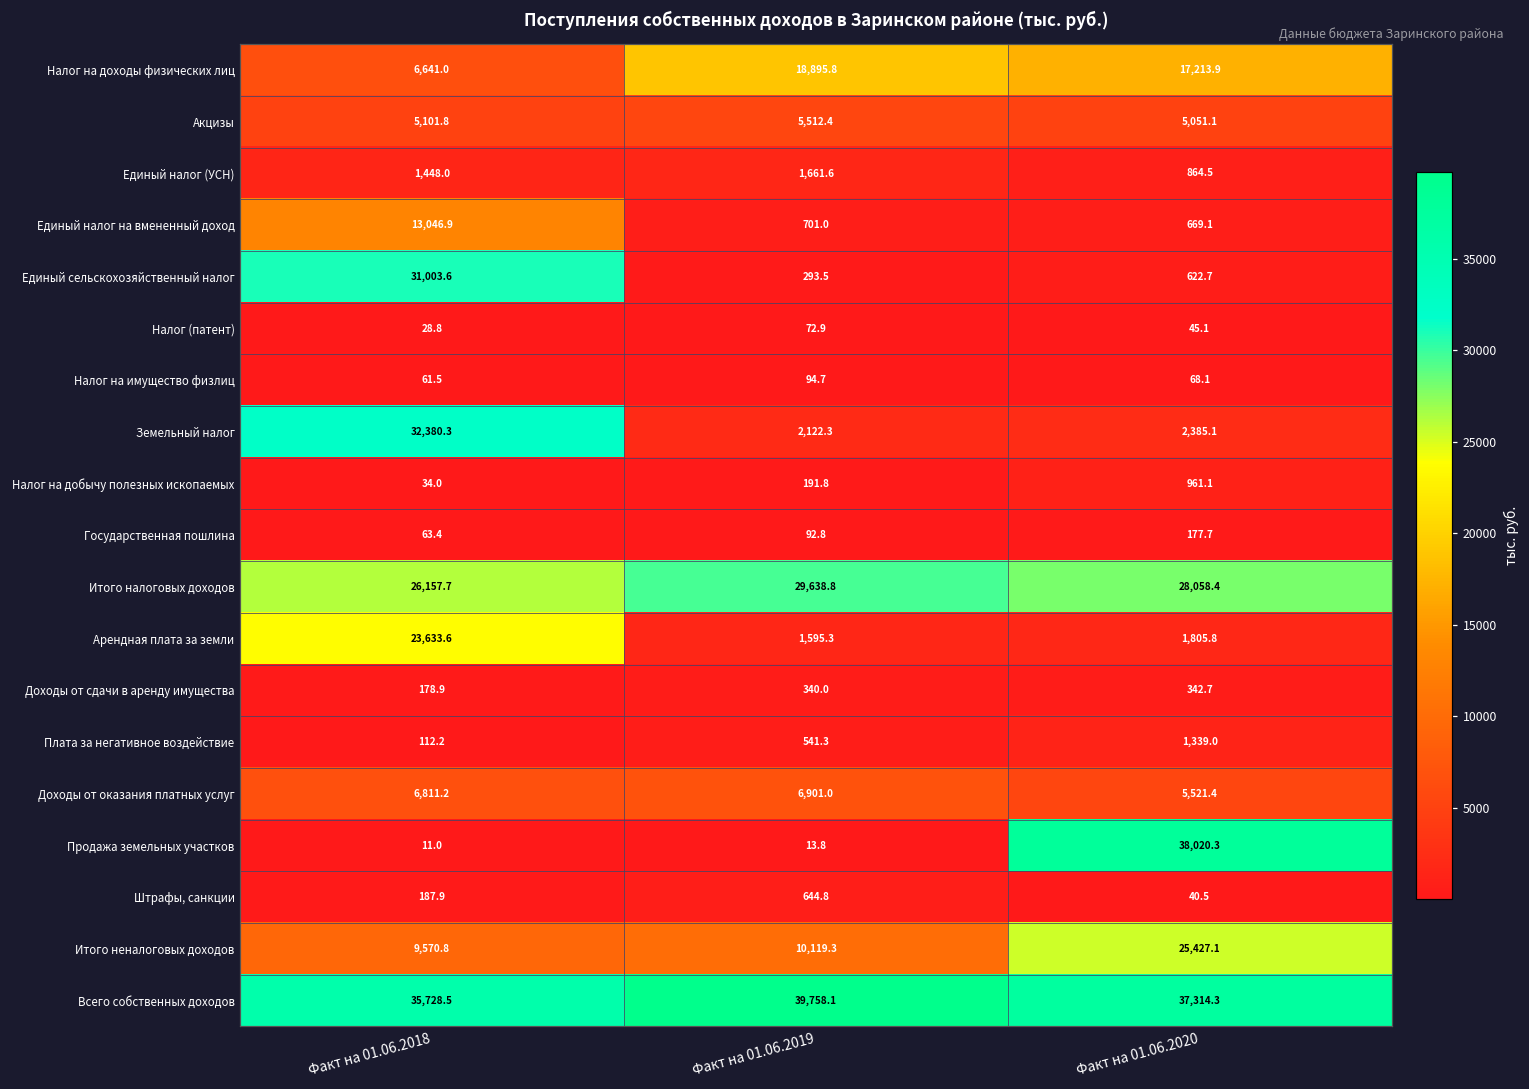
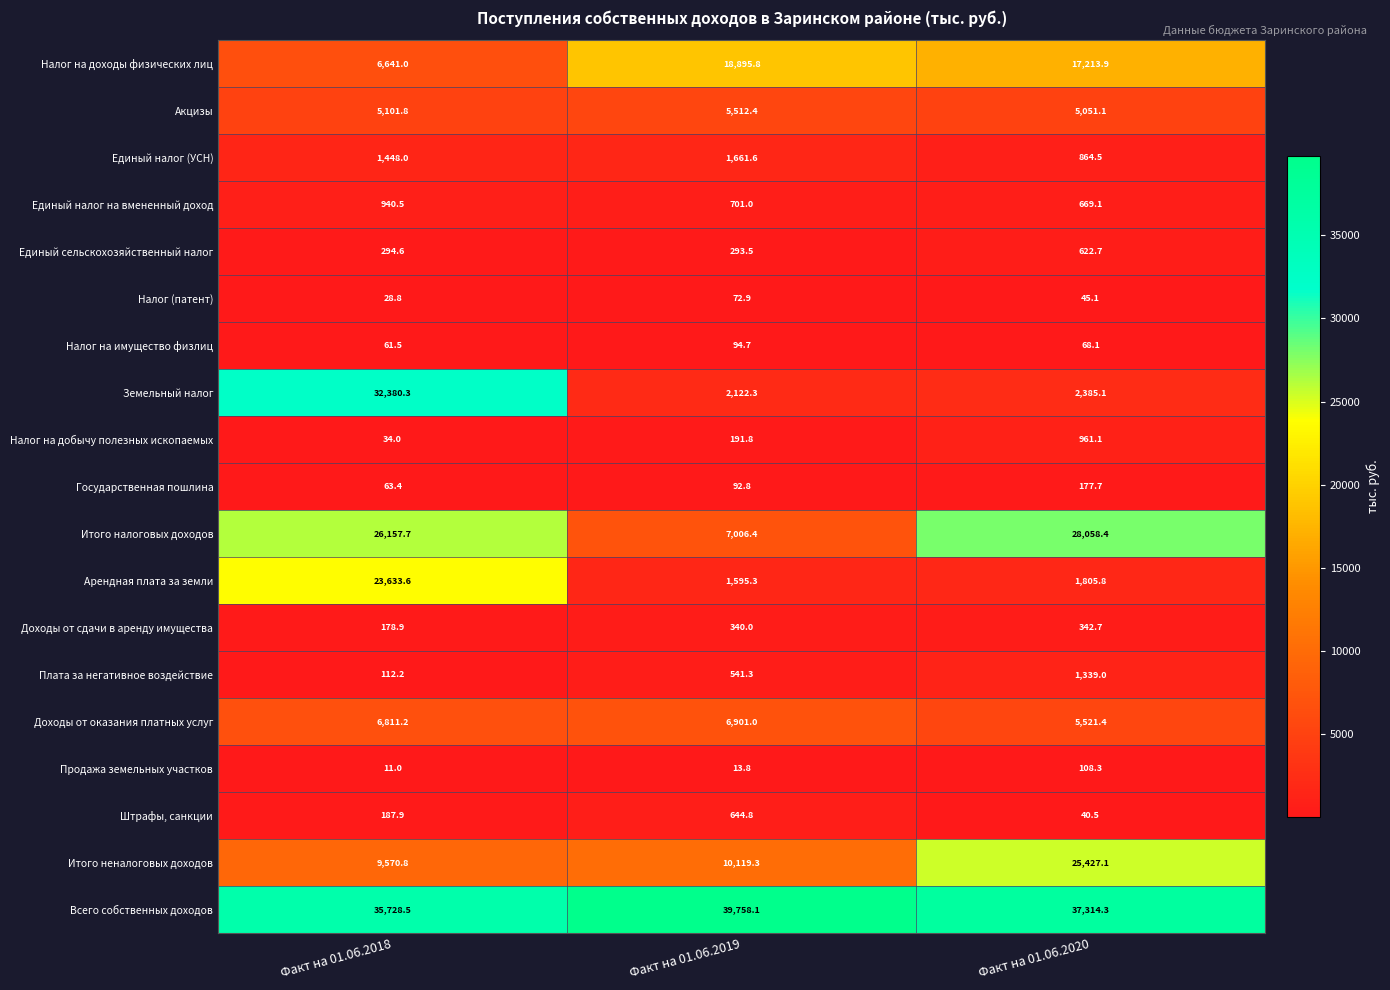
Единый налог на вмененный доход, Факт на 01.06.2018: 13,046.9 -> 940.5
Единый сельскохозяйственный налог, Факт на 01.06.2018: 31,003.6 -> 294.6
Итого налоговых доходов, Факт на 01.06.2019: 29,638.8 -> 7,006.4
Продажа земельных участков, Факт на 01.06.2020: 38,020.3 -> 108.3
